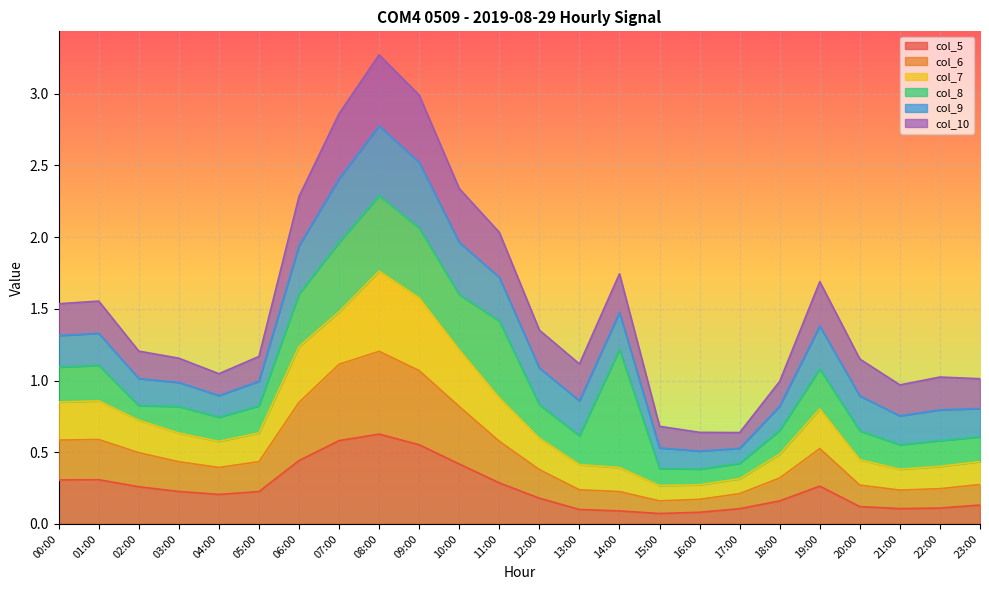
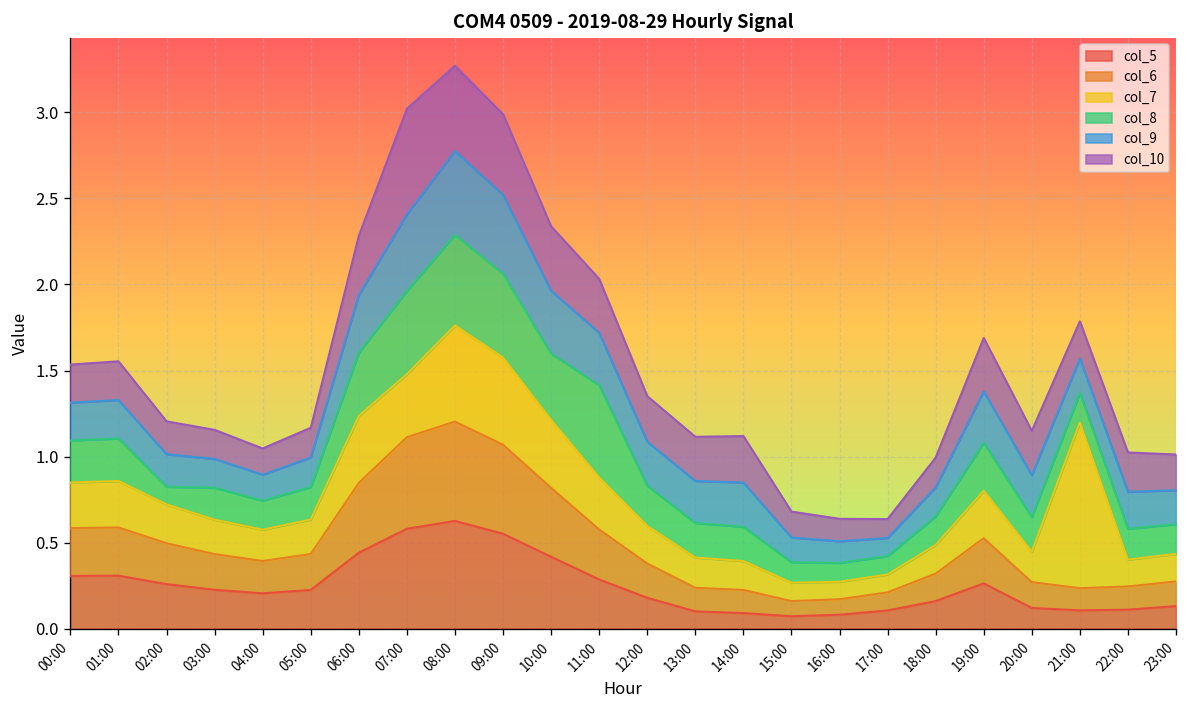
col_10, 07:00: 0.45 -> 0.61
col_8, 14:00: 0.82 -> 0.20
col_7, 21:00: 0.15 -> 0.96
